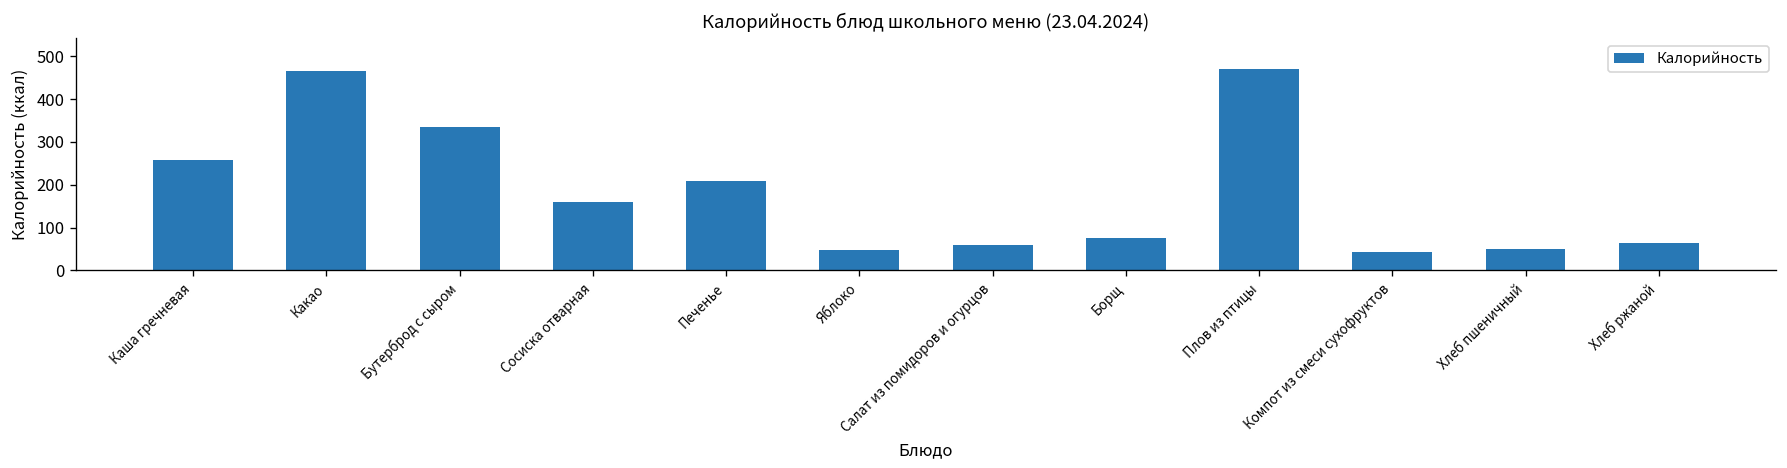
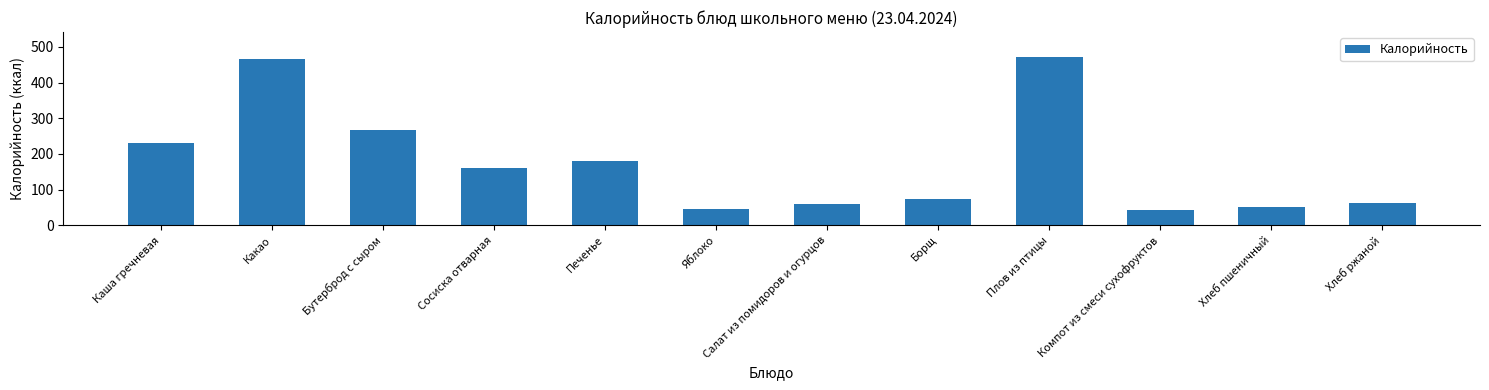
Каша гречневая: 260 -> 230
Бутерброд с сыром: 340 -> 270
Печенье: 210 -> 180
